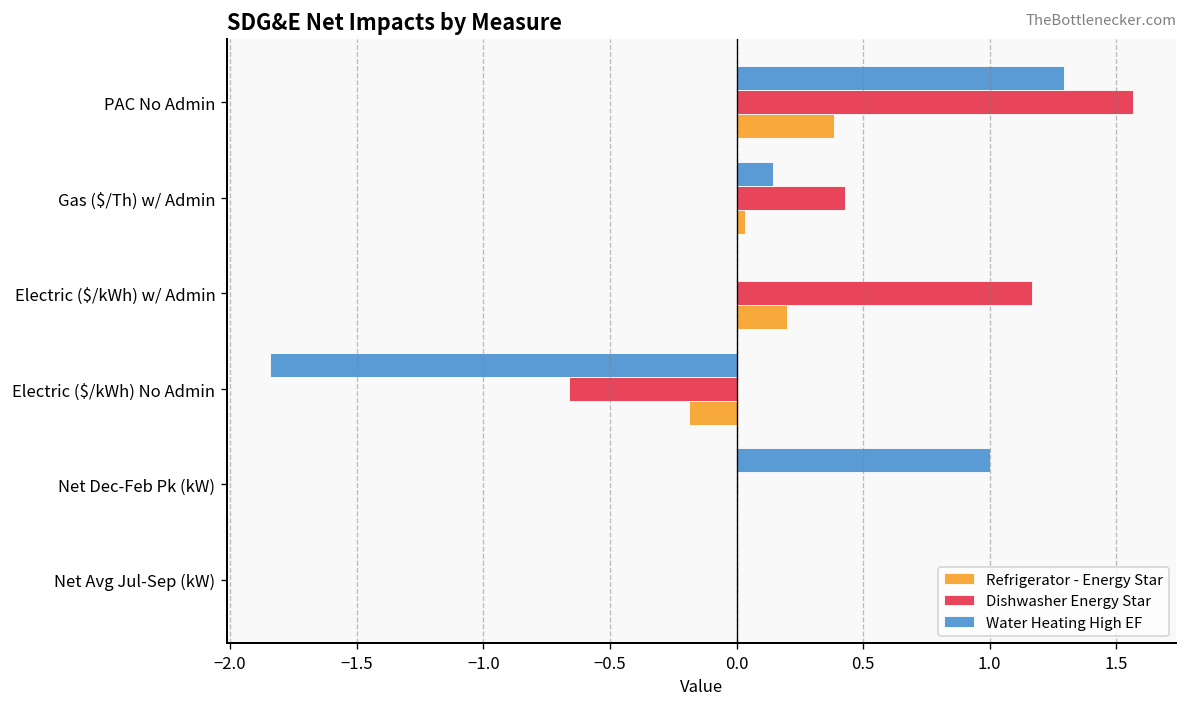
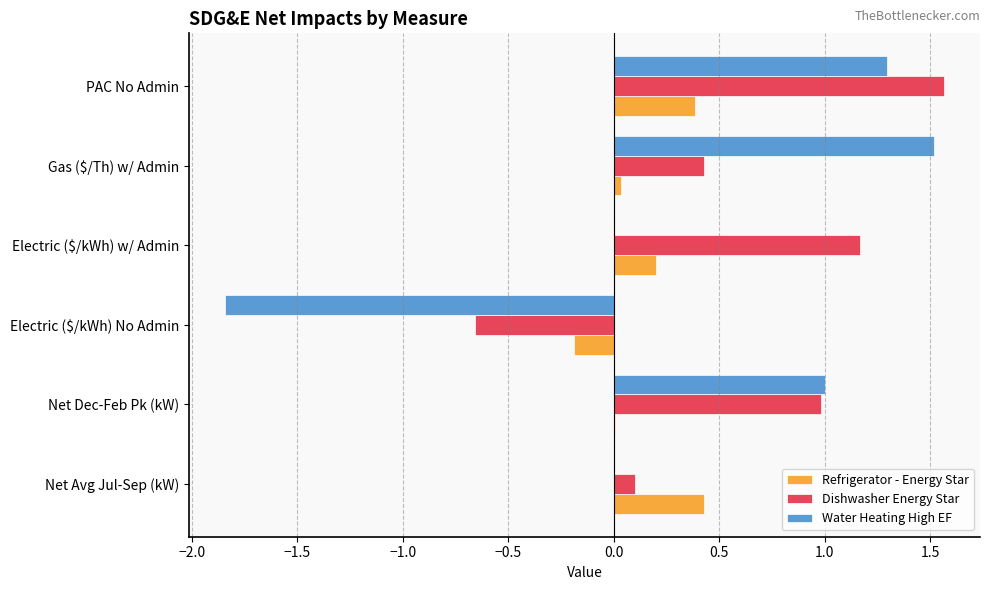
Water Heating High EF, Gas ($/Th) w/ Admin: 0.14 -> 1.52
Dishwasher Energy Star, Net Dec-Feb Pk (kW): 0.01 -> 0.98
Dishwasher Energy Star, Net Avg Jul-Sep (kW): 0.01 -> 0.10
Refrigerator - Energy Star, Net Avg Jul-Sep (kW): 0.00 -> 0.43
